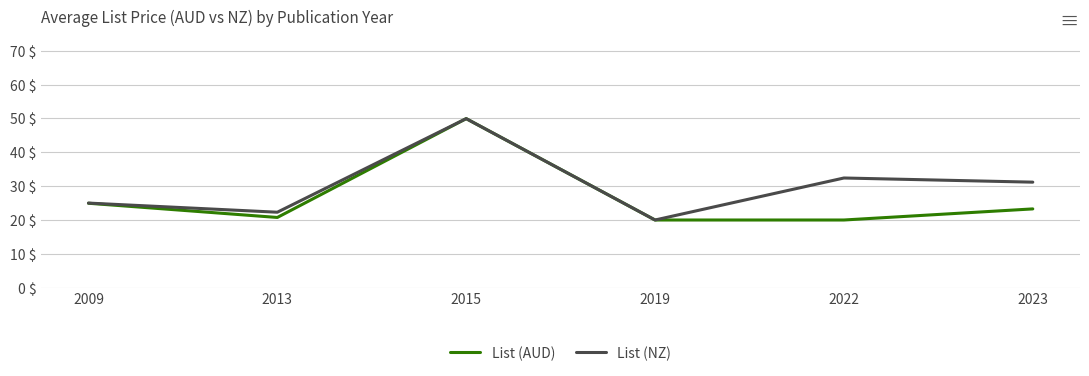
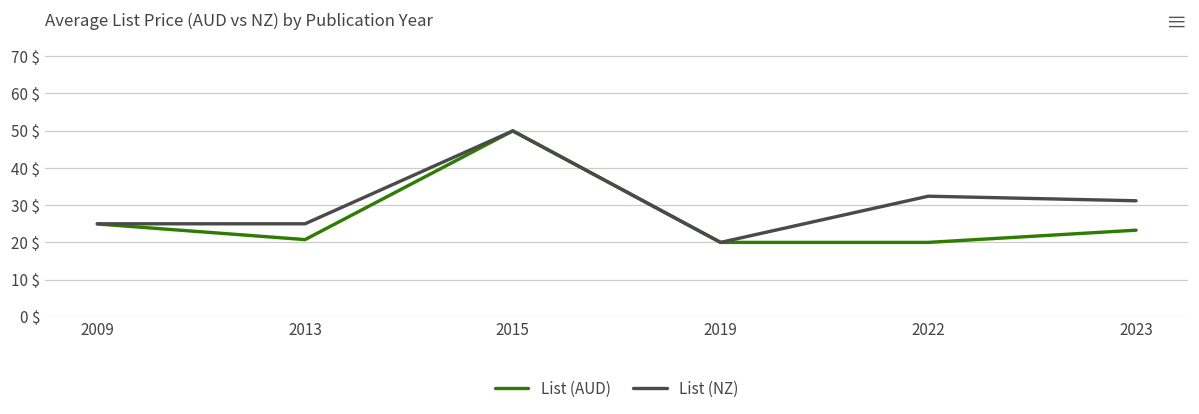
List (NZ), 2013: 22 $ -> 25 $
